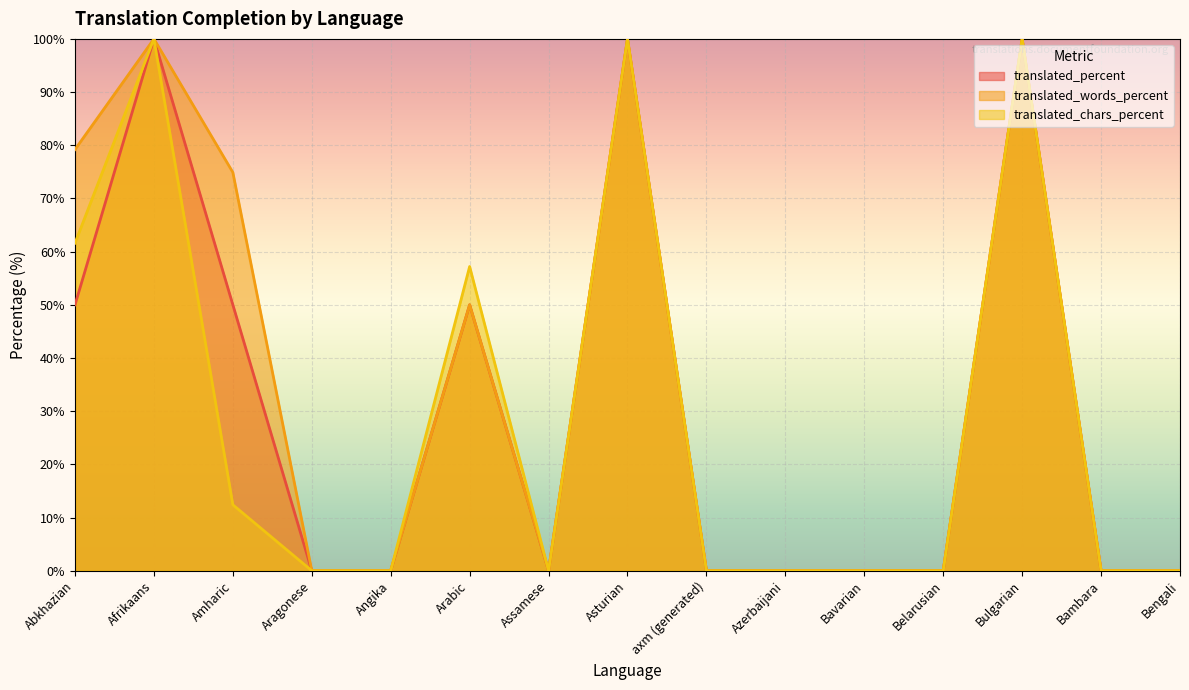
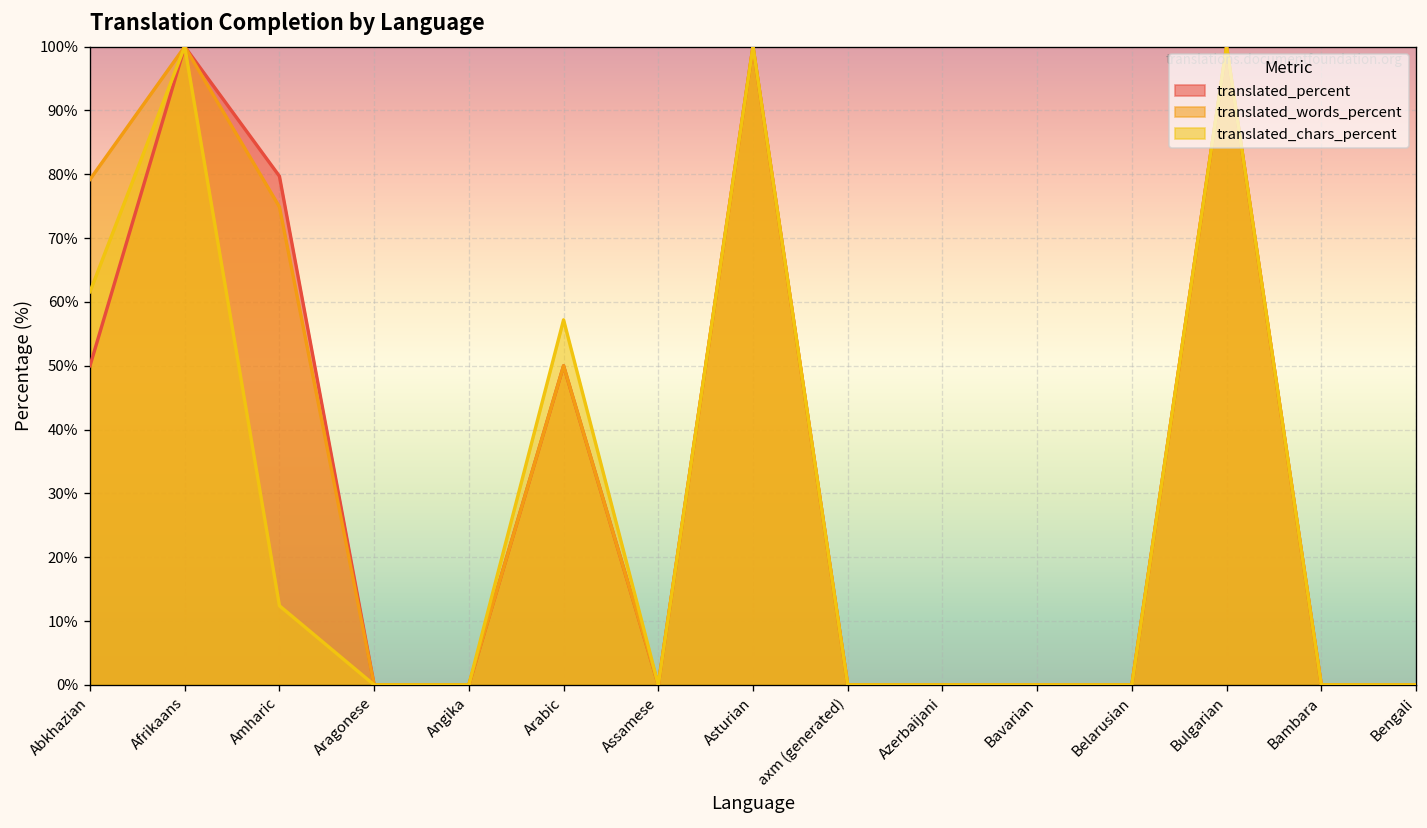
translated_percent, Amharic: 50% -> 80%
